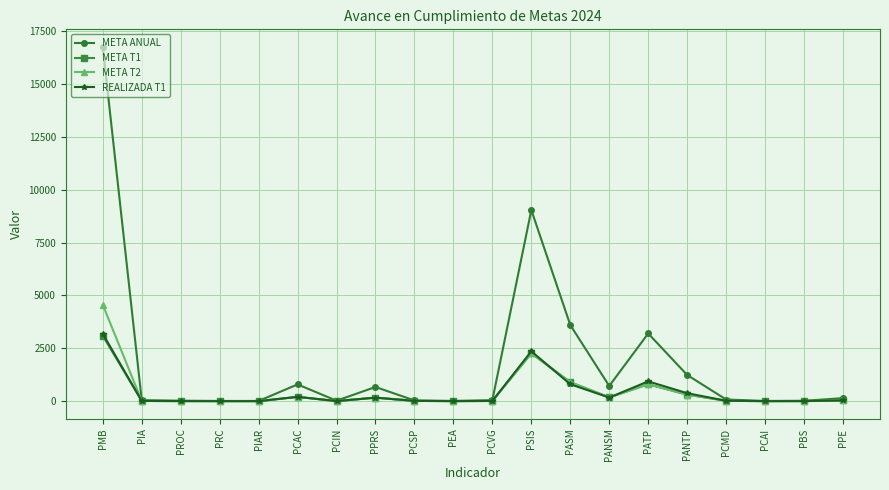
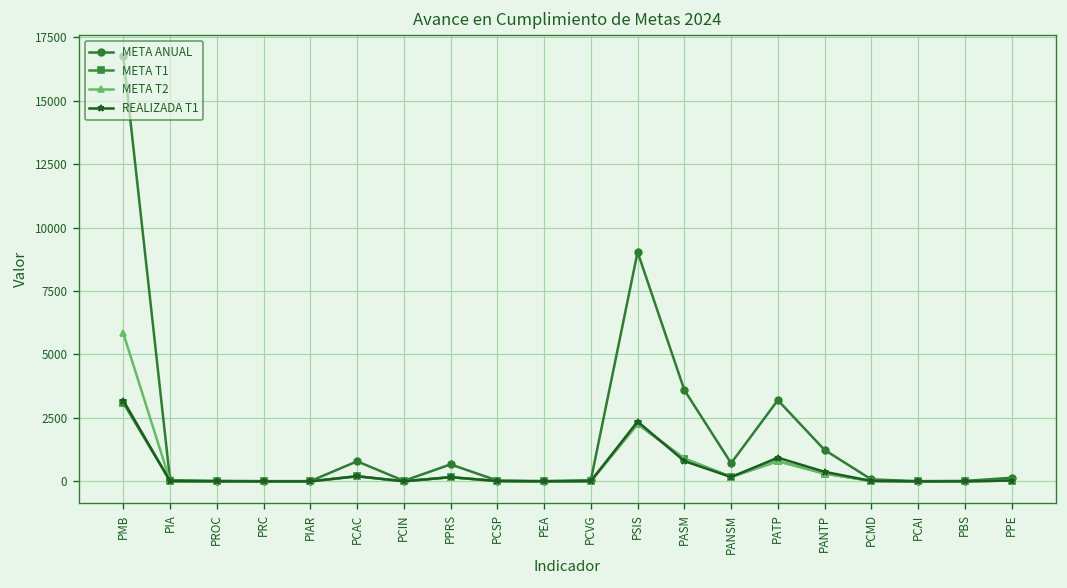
META T2, PMB: 4600 -> 5800
